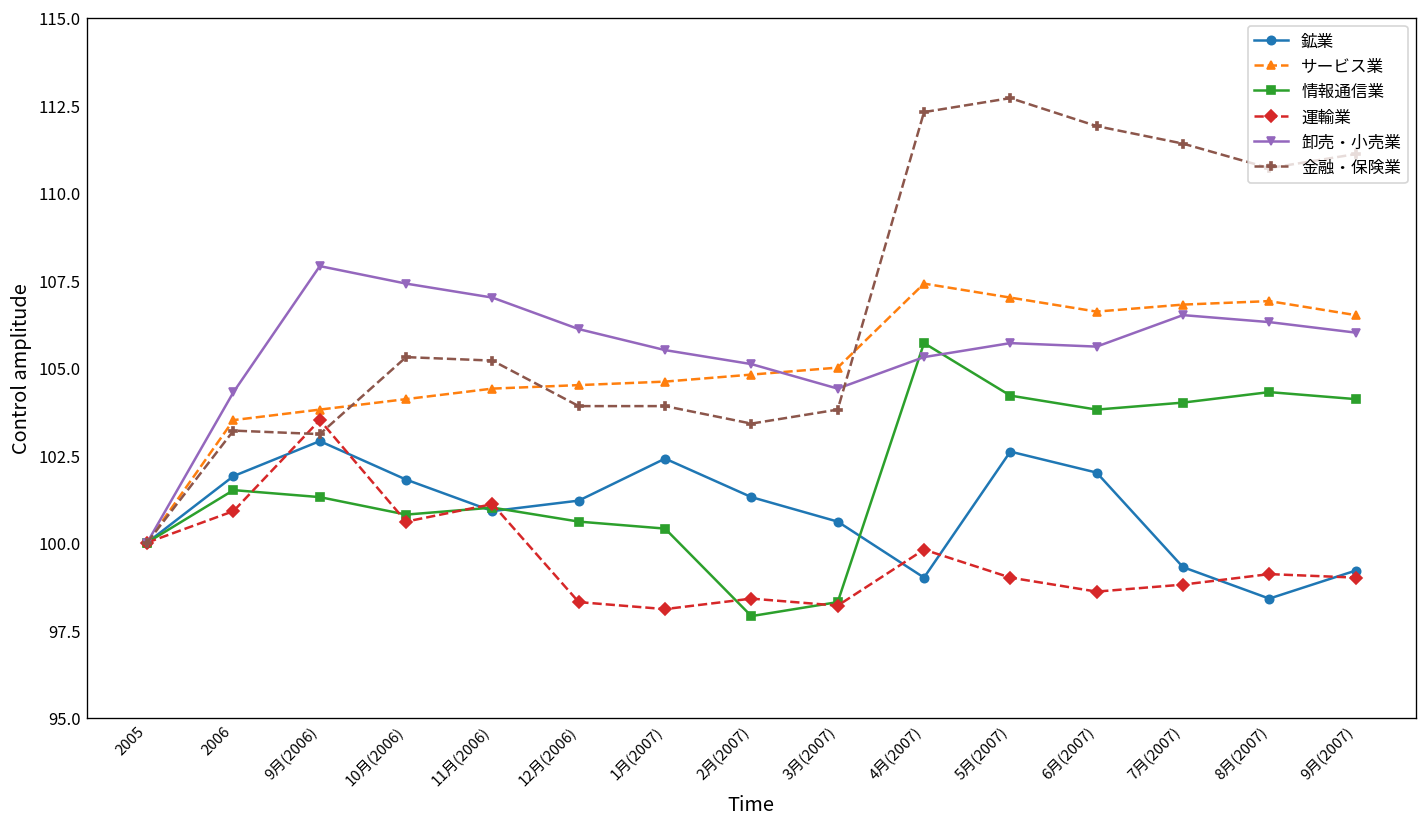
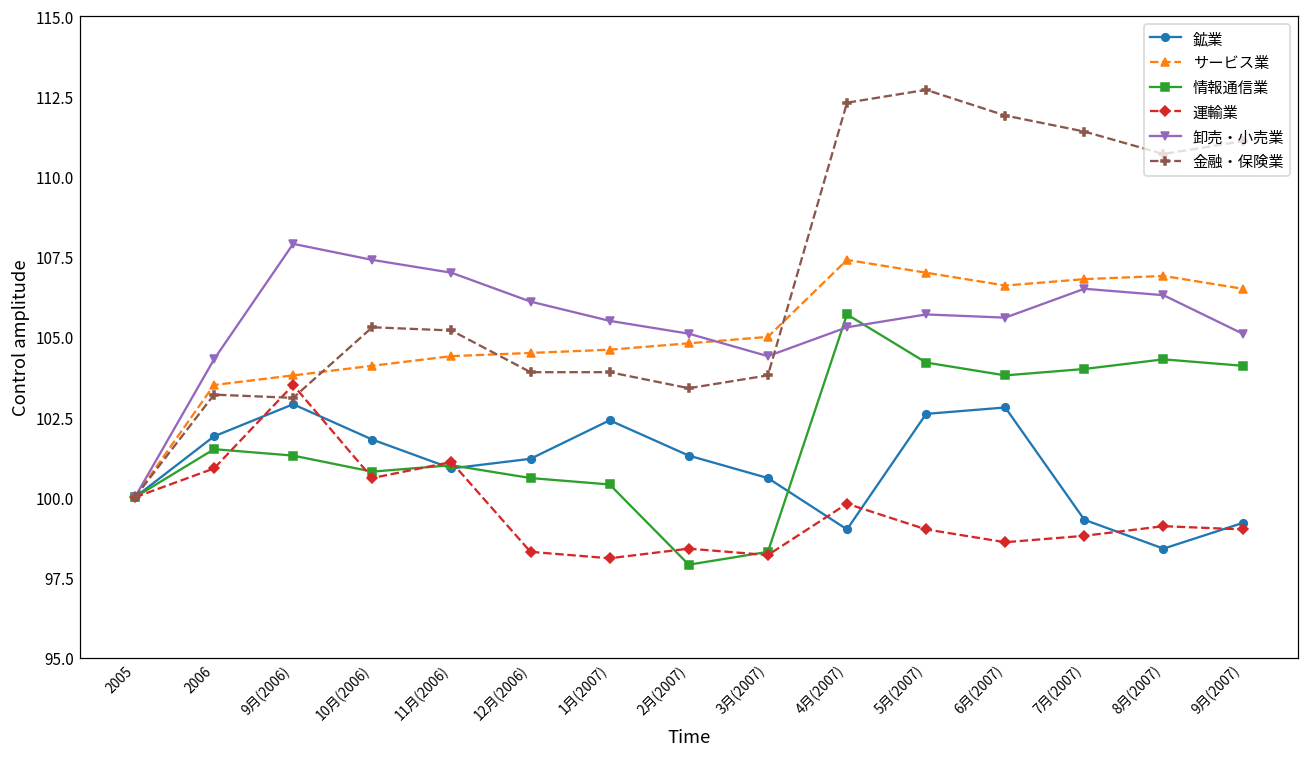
鉱業, 6月(2007): 102.0 -> 102.8
卸売・小売業, 9月(2007): 106.0 -> 105.1
